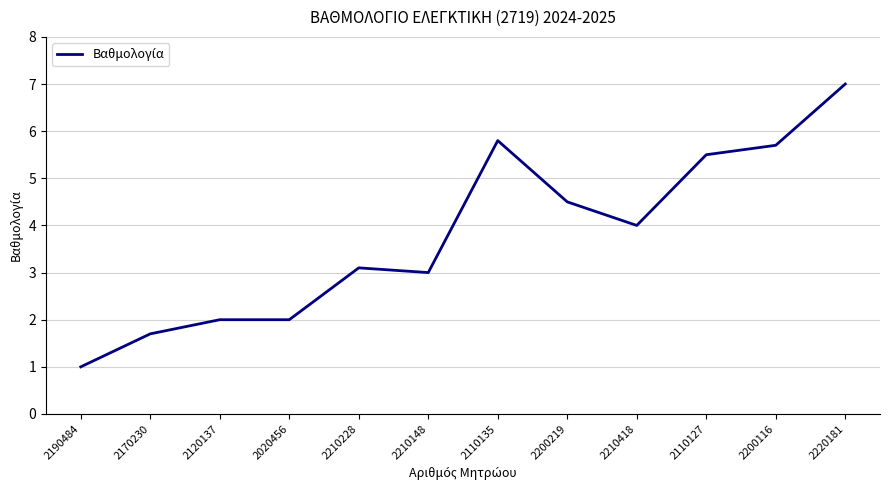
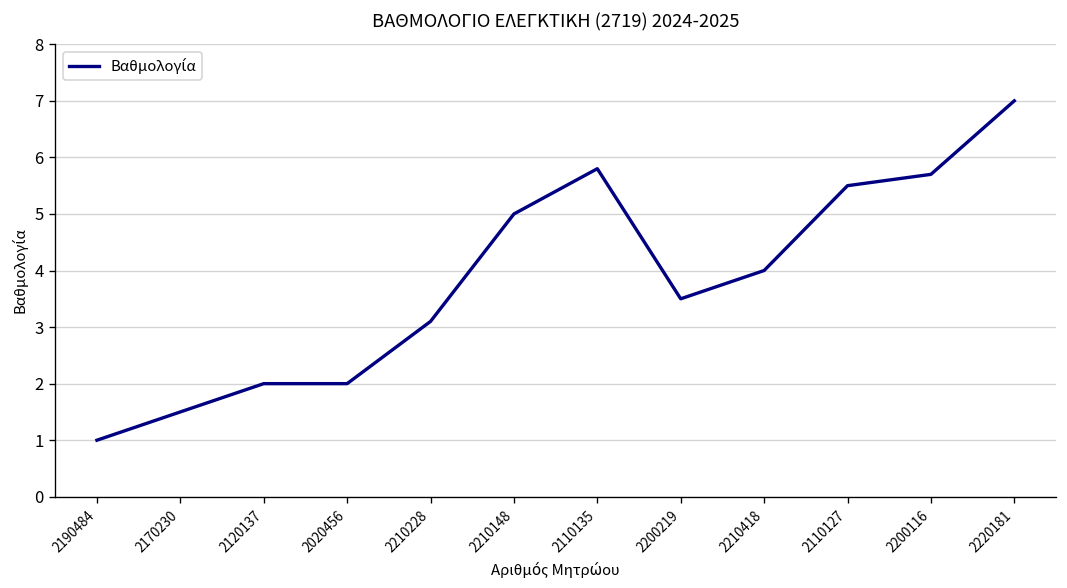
2170230: 1.7 -> 1.5
2210148: 3 -> 5
2200219: 4.5 -> 3.5
